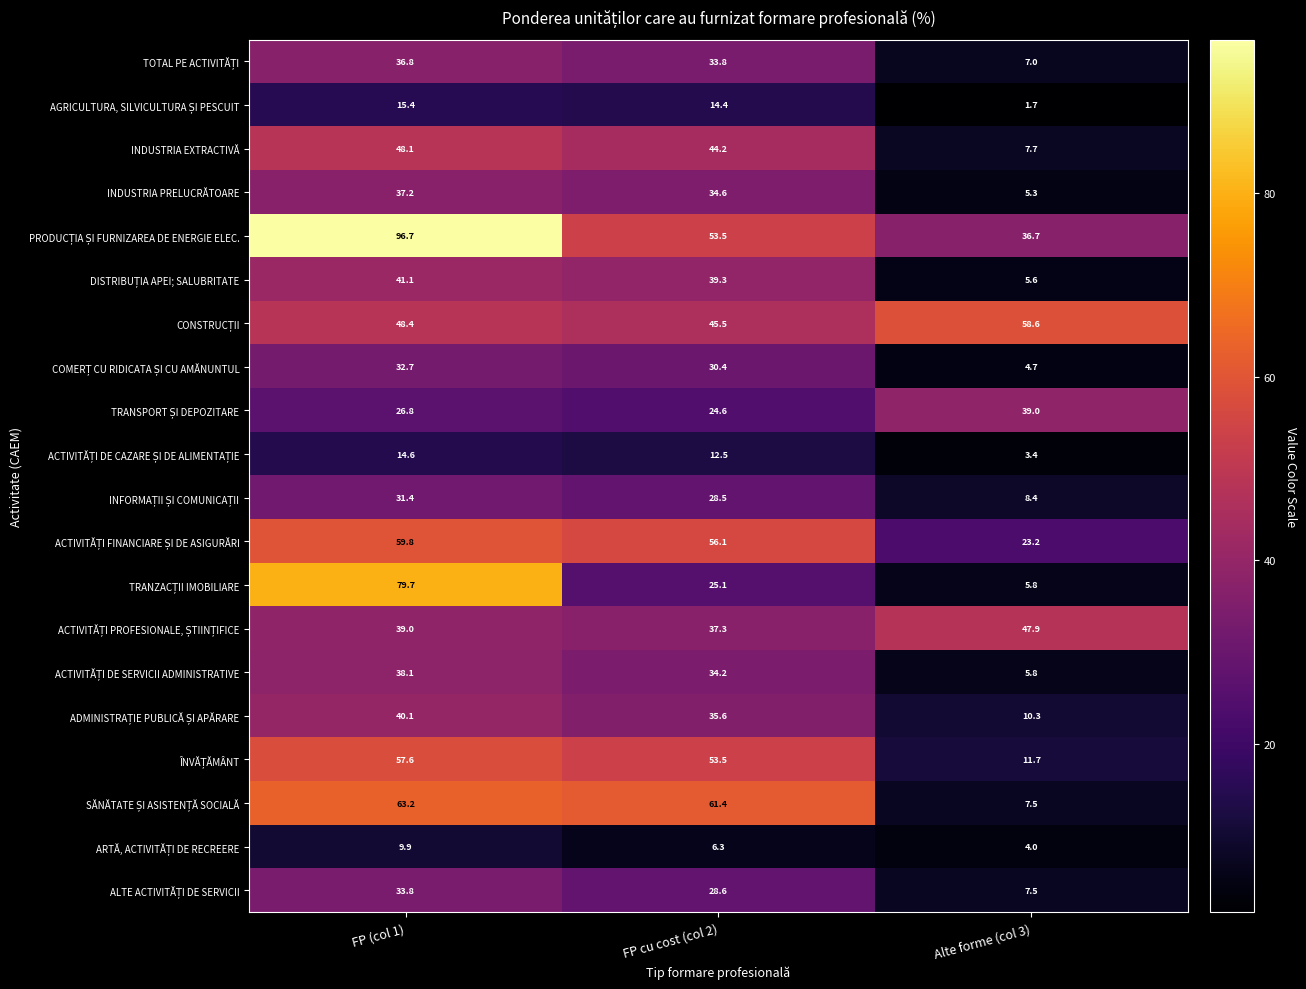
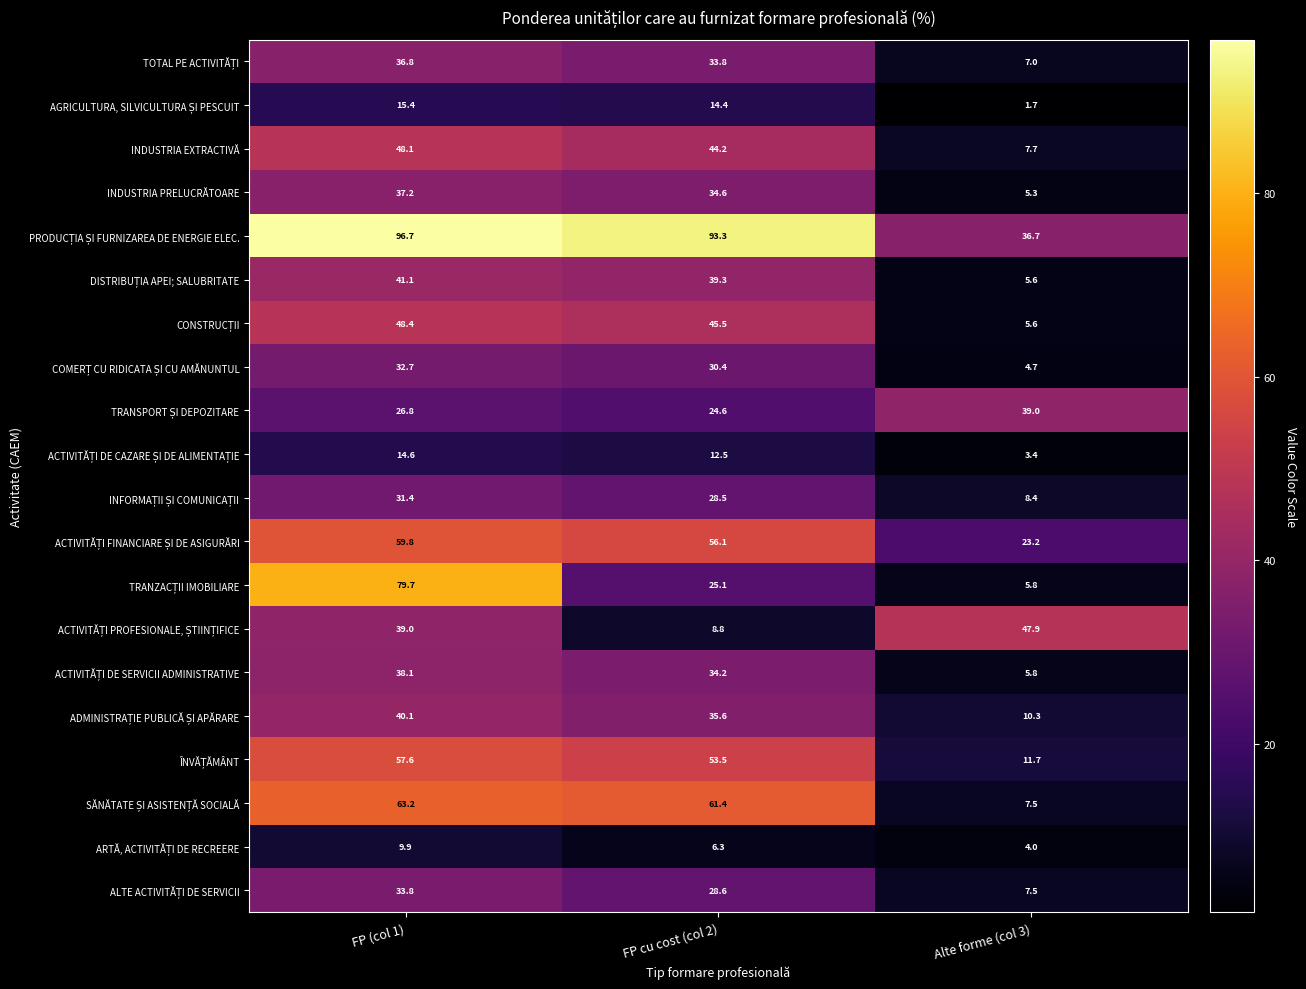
PRODUCȚIA ȘI FURNIZAREA DE ENERGIE ELEC., FP cu cost (col 2): 53.5 -> 93.3
CONSTRUCȚII, Alte forme (col 3): 58.6 -> 5.6
ACTIVITĂȚI PROFESIONALE, ȘTIINȚIFICE, FP cu cost (col 2): 37.3 -> 8.8
